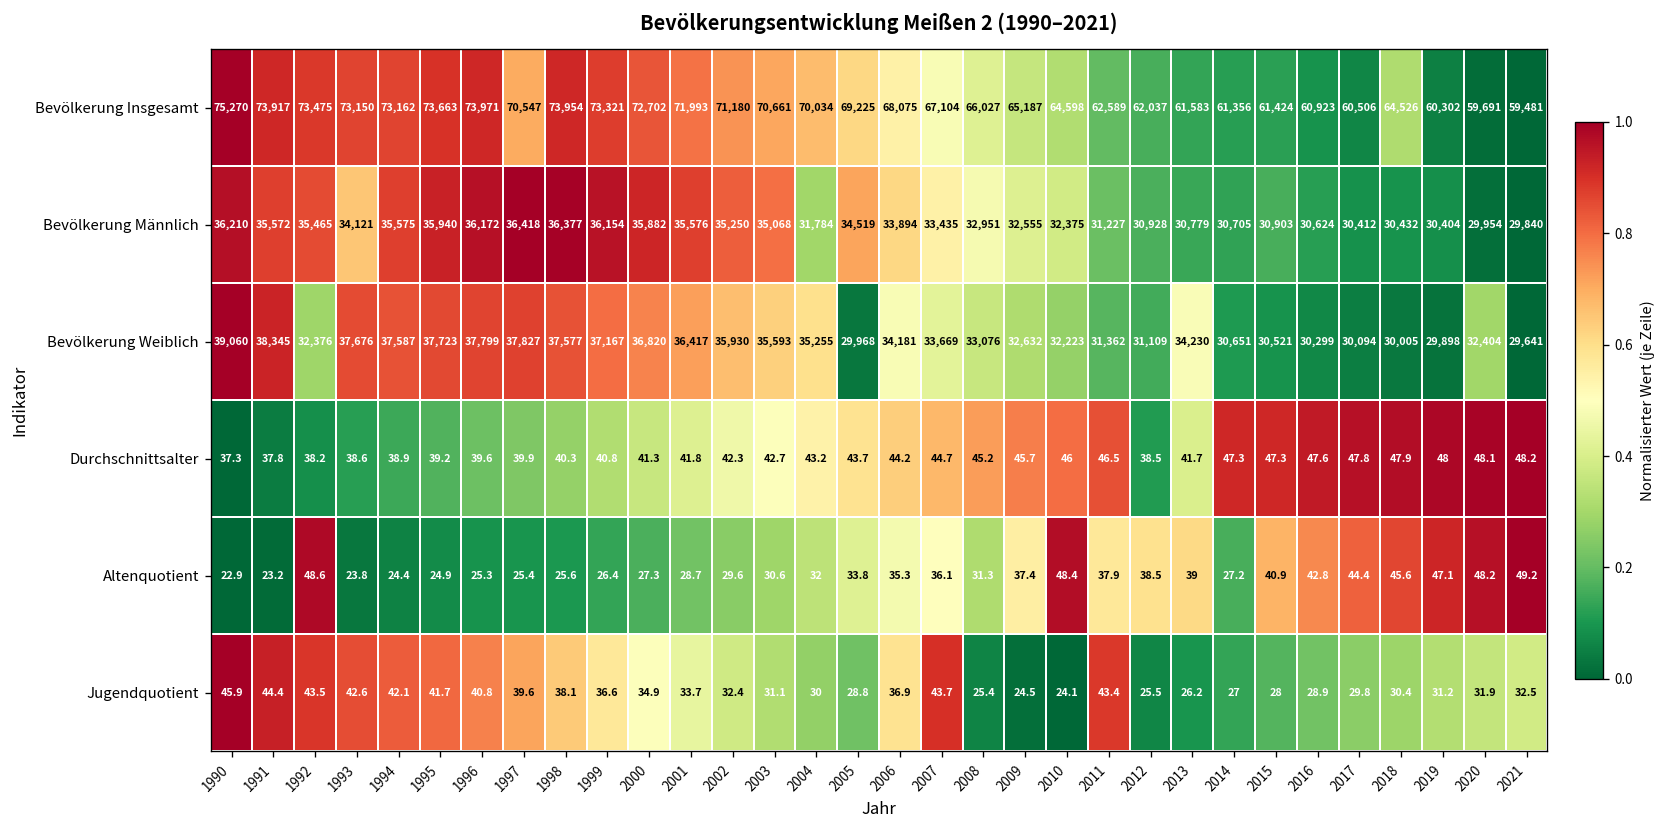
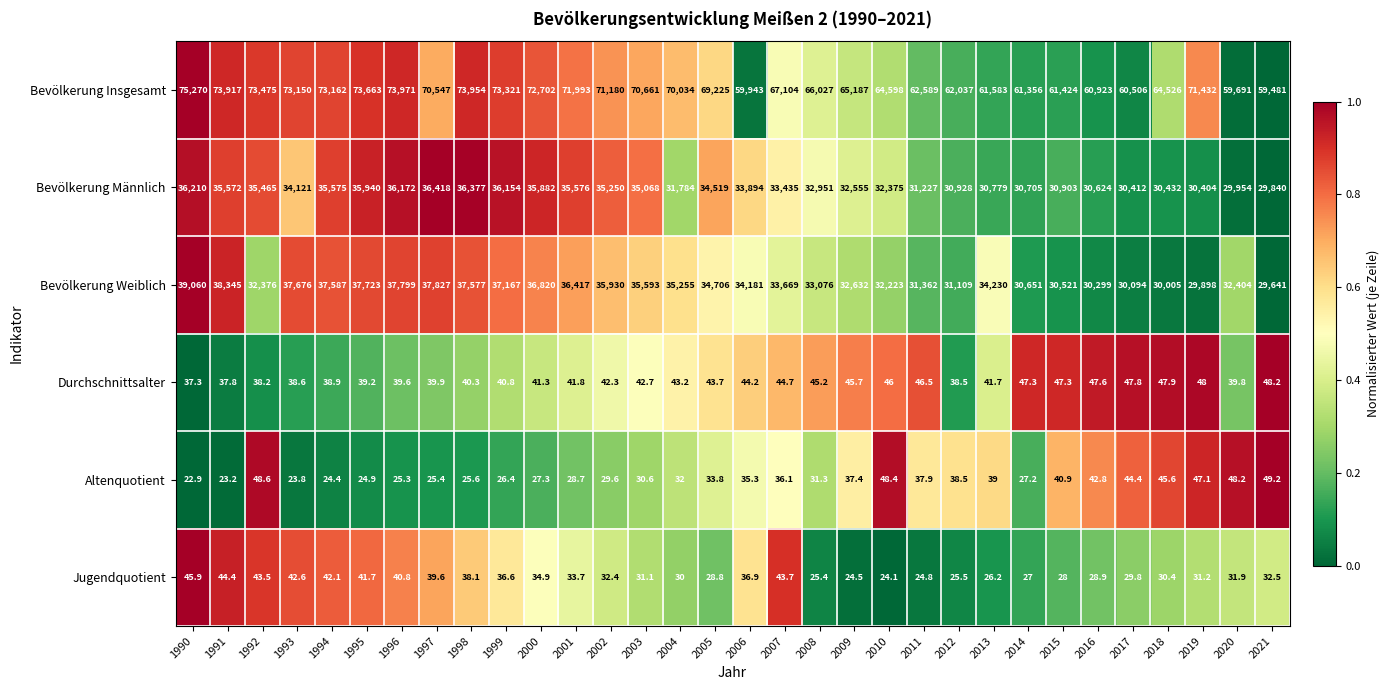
Bevölkerung Insgesamt, 2006: 68,075 -> 59,943
Bevölkerung Insgesamt, 2019: 60,302 -> 71,432
Bevölkerung Weiblich, 2005: 29,968 -> 34,706
Durchschnittsalter, 2020: 48.1 -> 39.8
Jugendquotient, 2011: 43.4 -> 24.8
